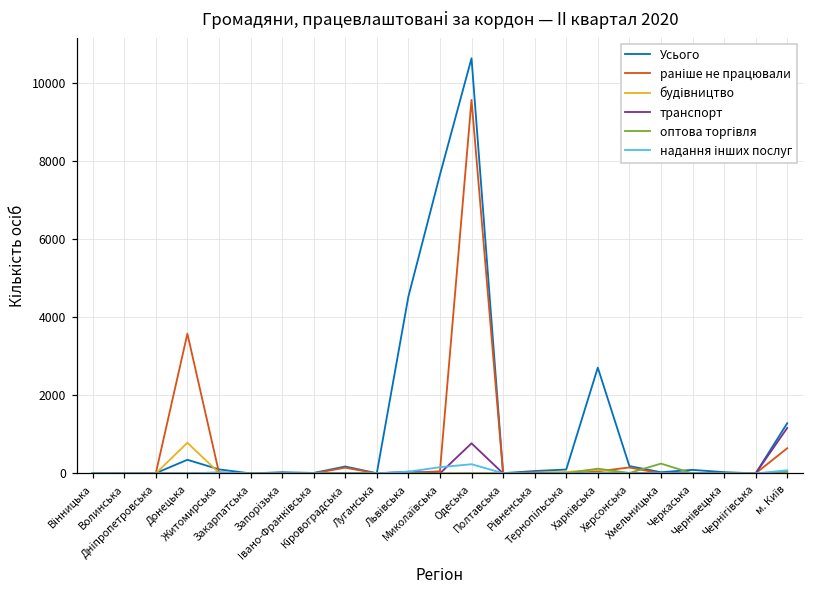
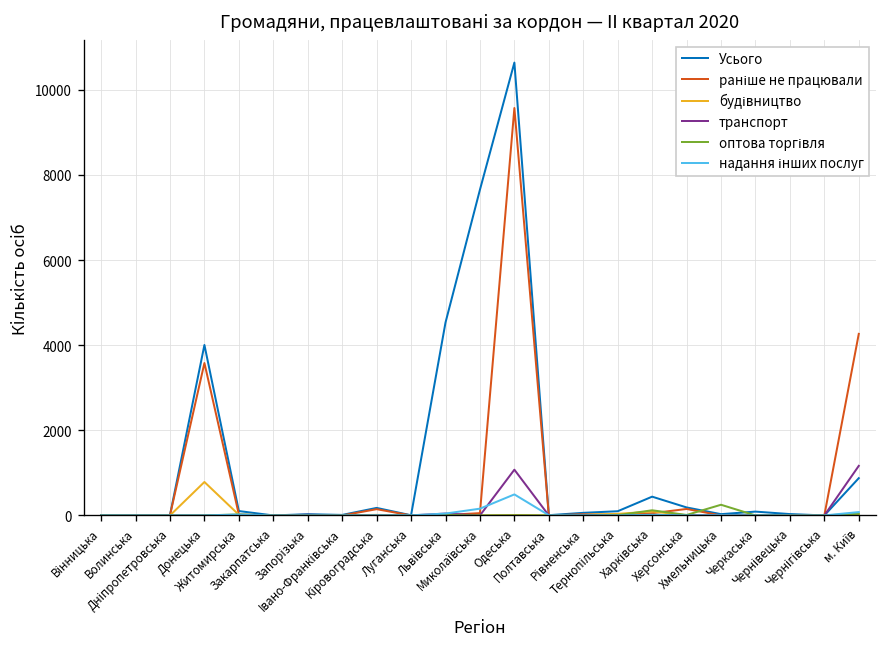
Усього, Донецька: 300 -> 4000
транспорт, Одеська: 800 -> 1100
надання інших послуг, Одеська: 200 -> 500
Усього, Харківська: 2700 -> 400
Усього, м. Київ: 1300 -> 900
раніше не працювали, м. Київ: 600 -> 4300
